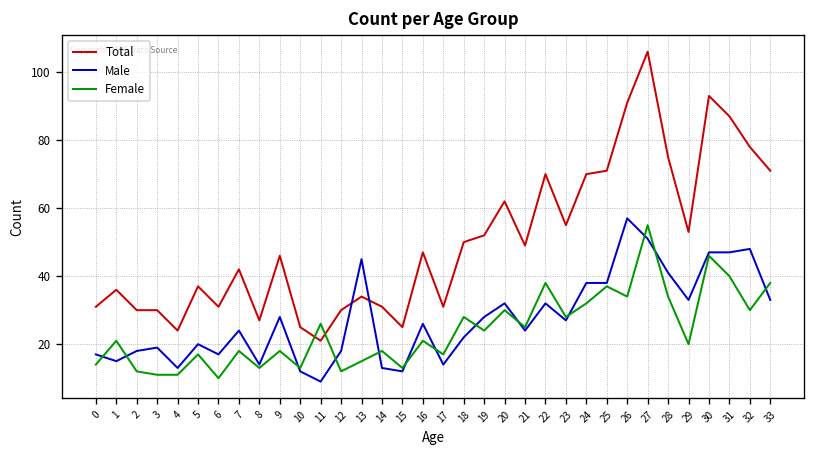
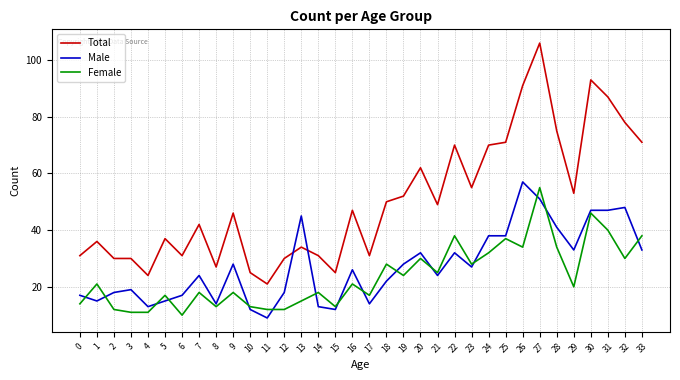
Male, 5: 20 -> 15
Female, 11: 26 -> 12
